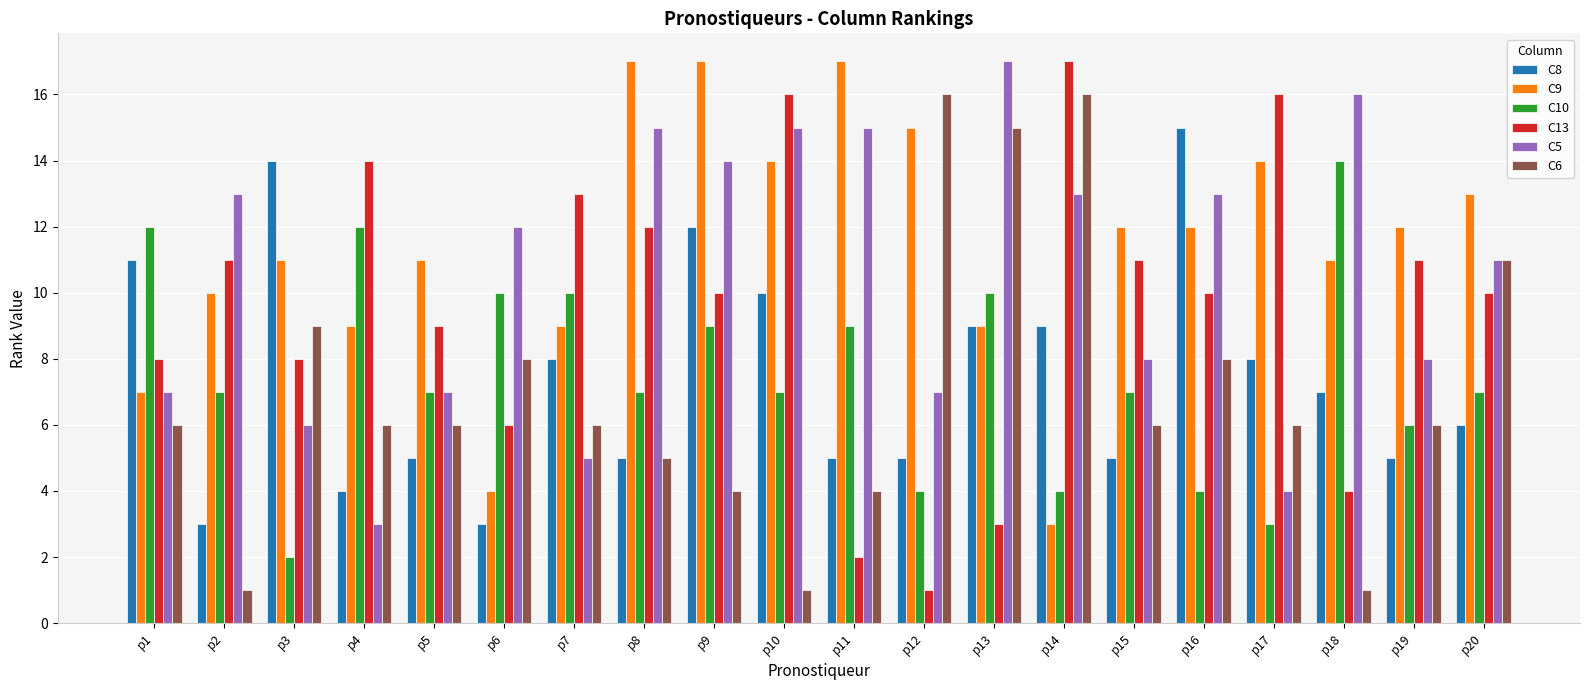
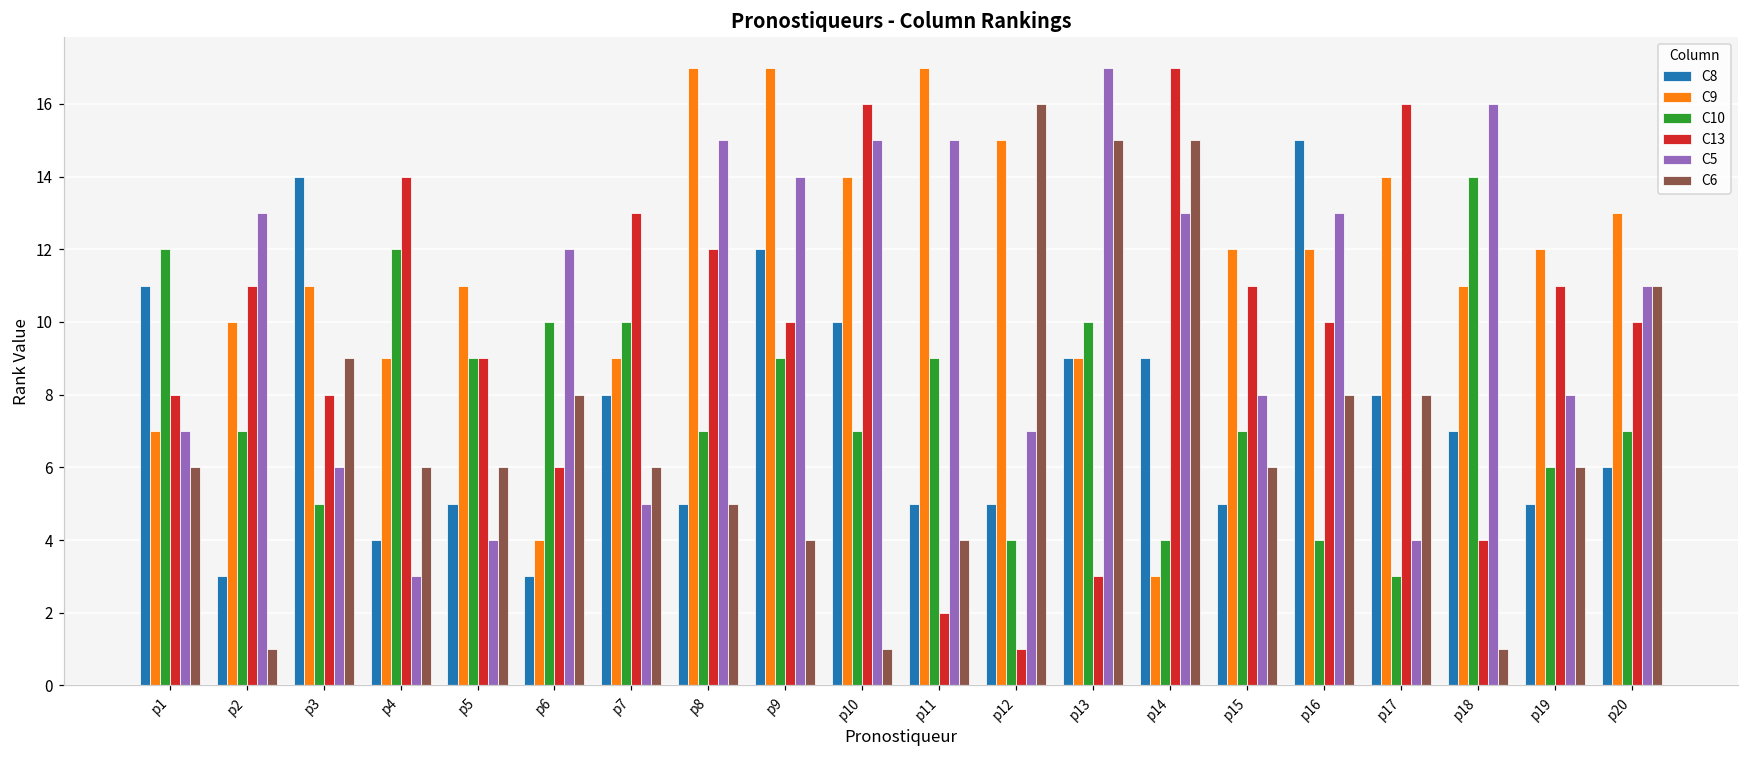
C10, p3: 2 -> 5
C10, p5: 7 -> 9
C5, p5: 7 -> 4
C6, p14: 16 -> 15
C6, p17: 6 -> 8
